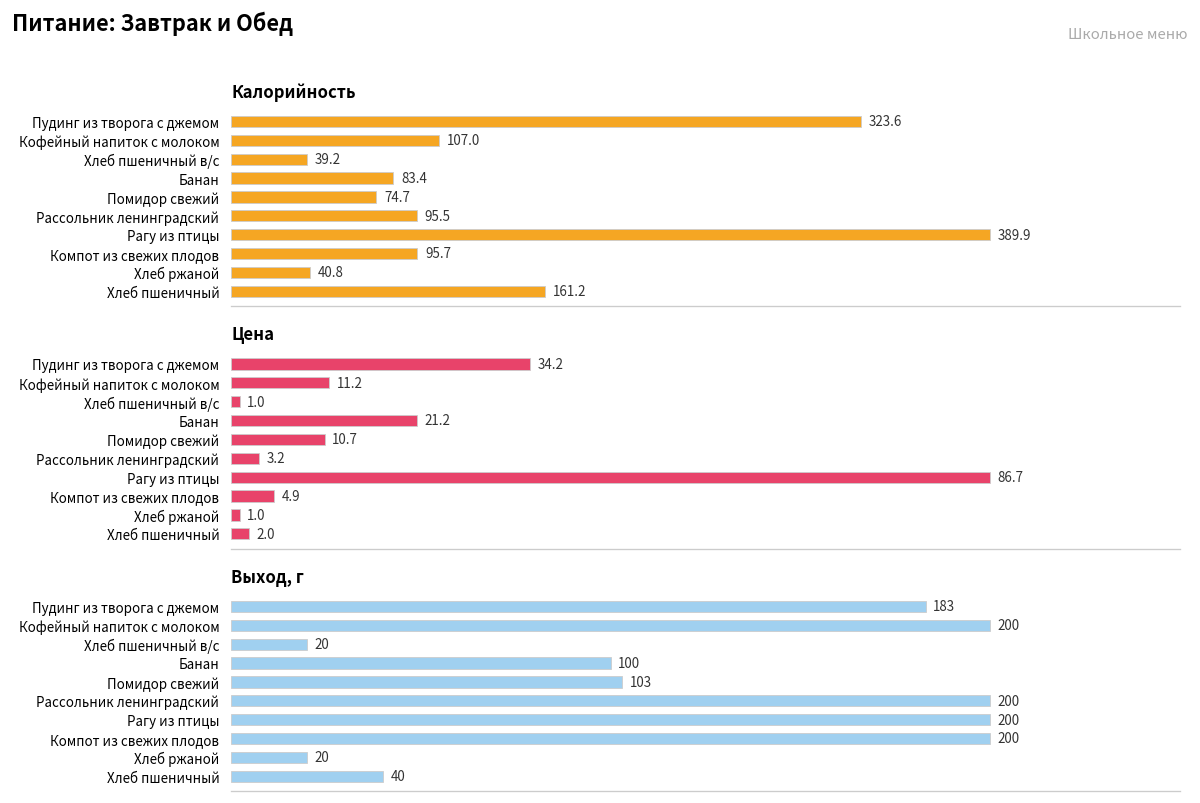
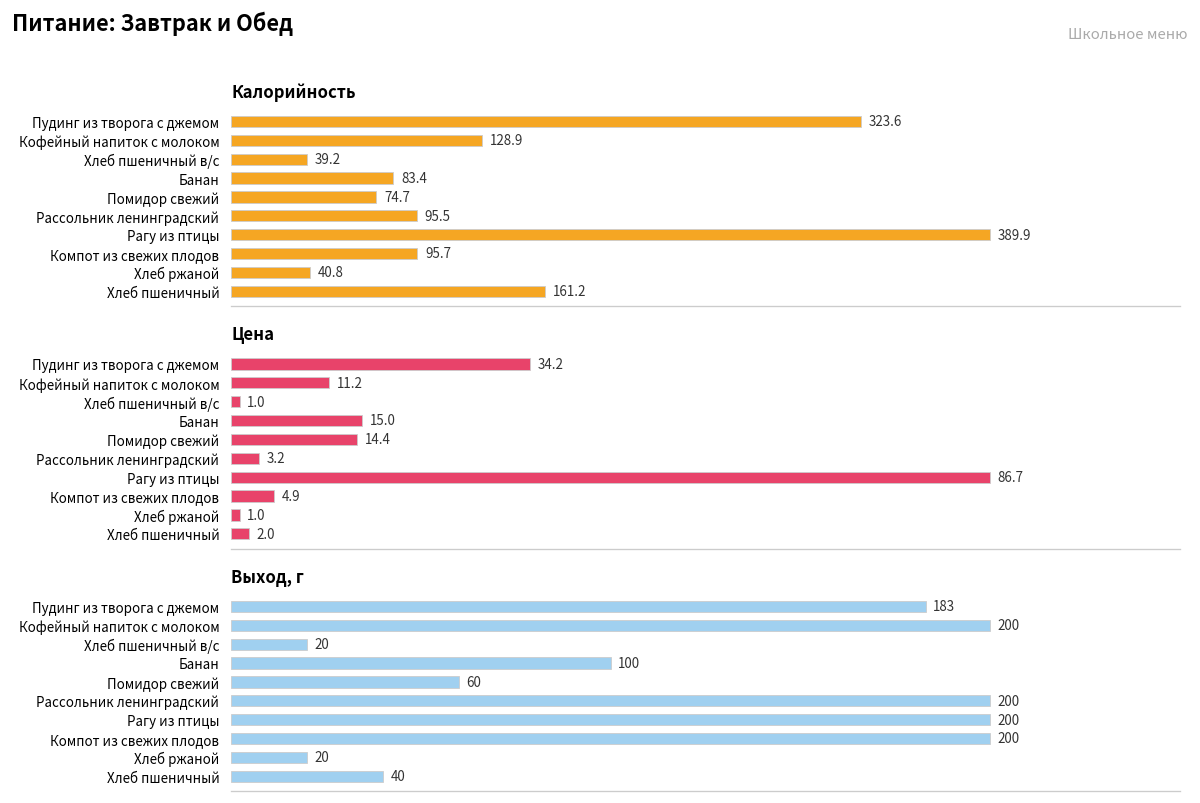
Калорийность, Кофейный напиток с молоком: 107.0 -> 128.9
Цена, Банан: 21.2 -> 15.0
Цена, Помидор свежий: 10.7 -> 14.4
Выход, г, Помидор свежий: 103 -> 60
